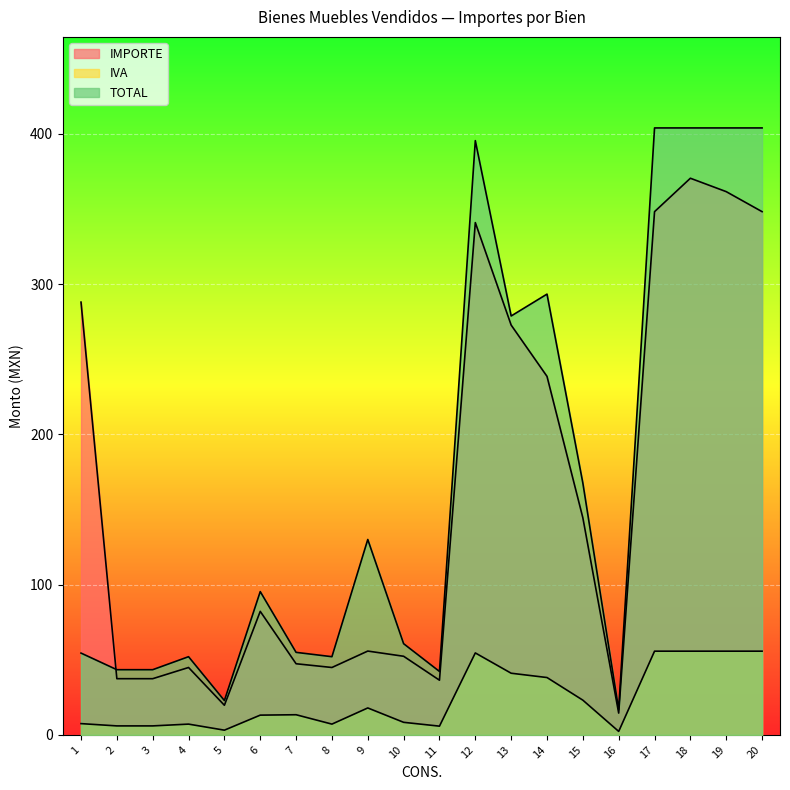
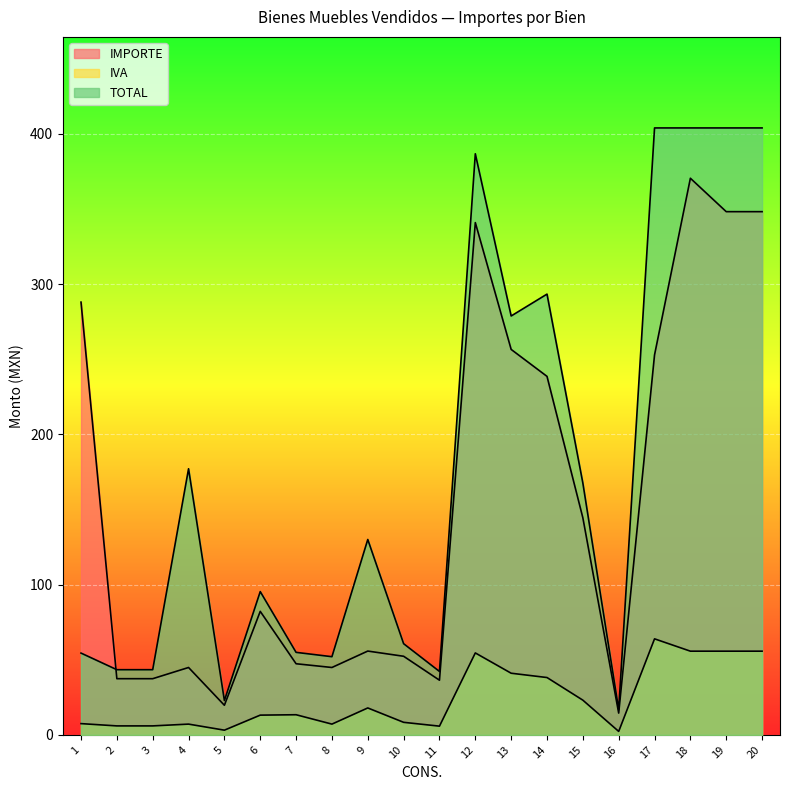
TOTAL, 4: 52 -> 177
TOTAL, 12: 396 -> 387
IMPORTE, 13: 273 -> 257
IMPORTE, 17: 348 -> 253
IVA, 17: 56 -> 64
IMPORTE, 19: 362 -> 348
